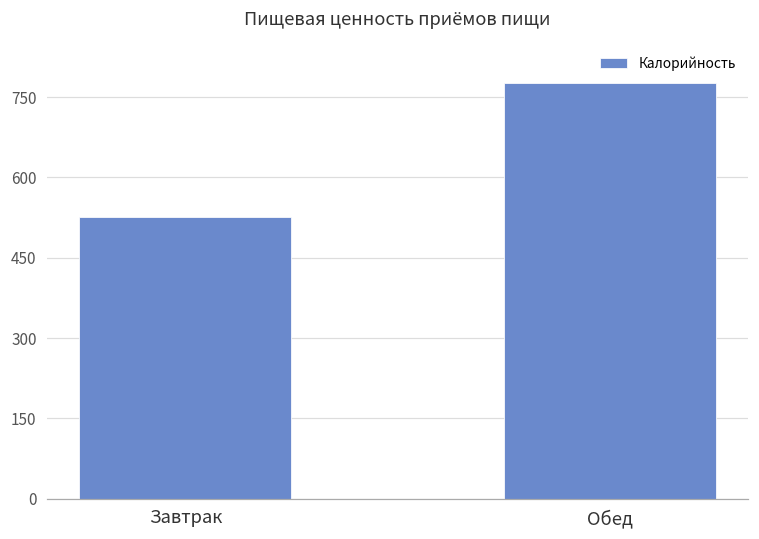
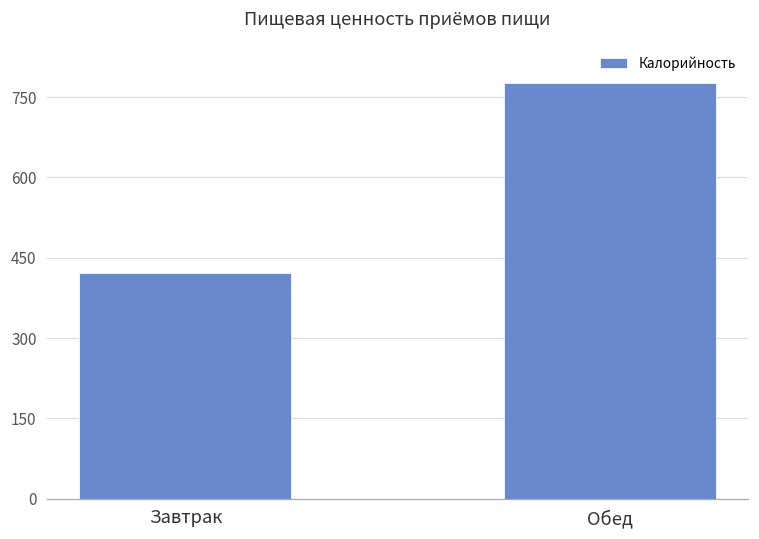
Завтрак: 530 -> 420
